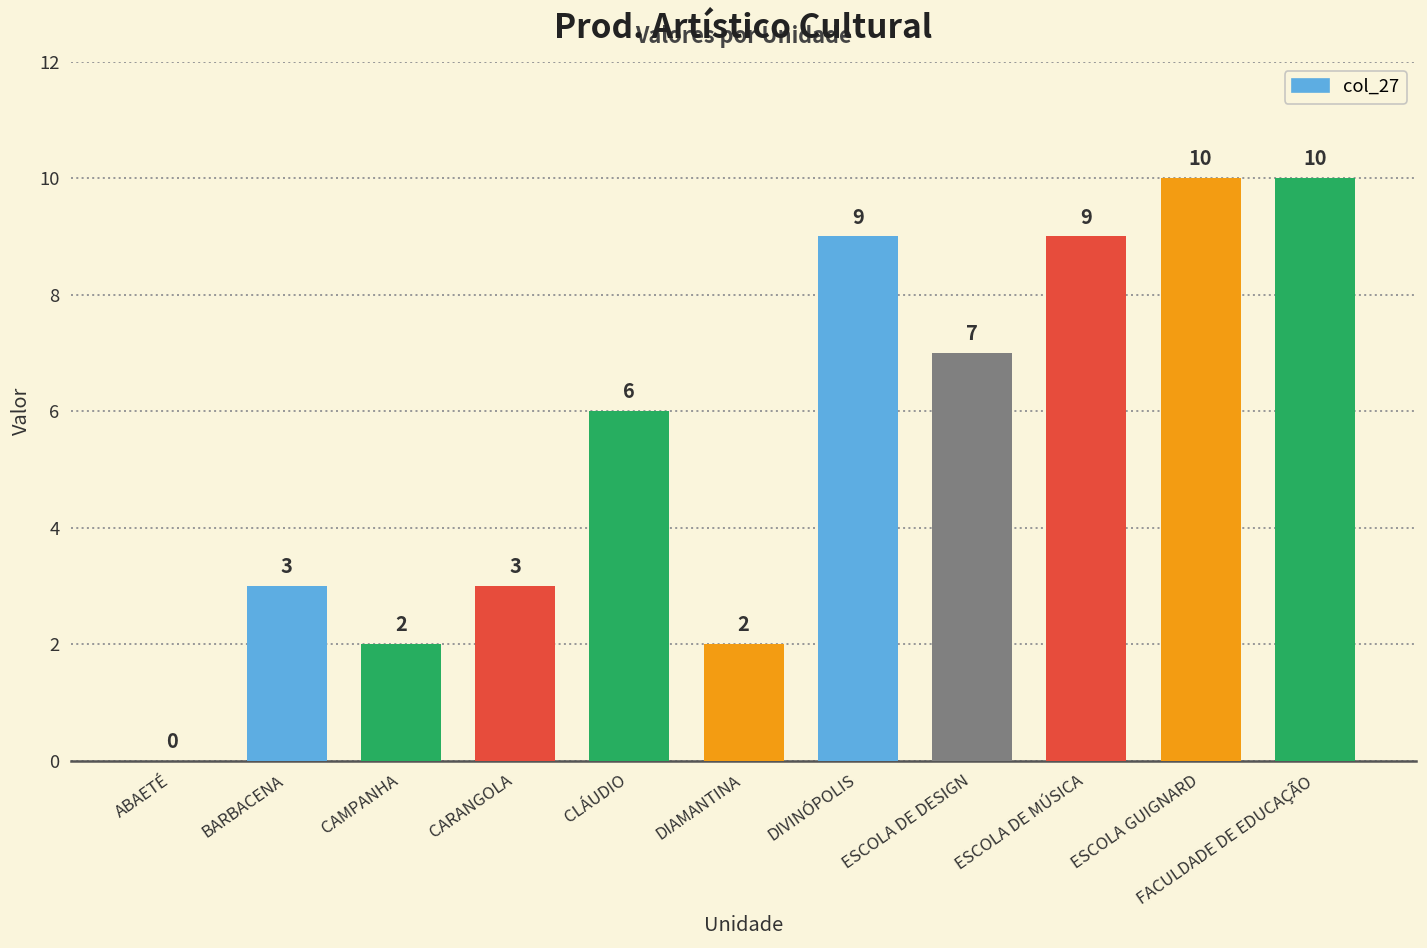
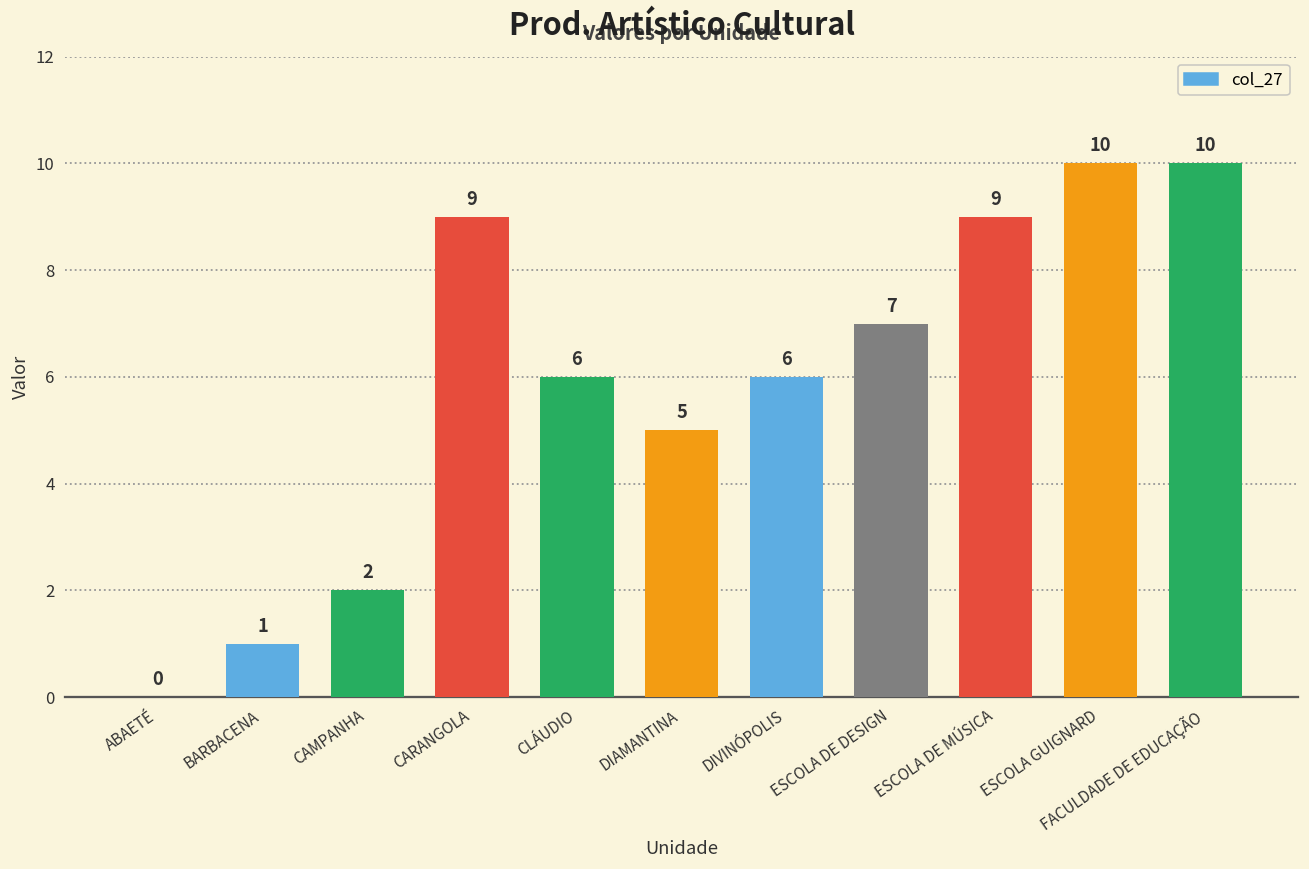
BARBACENA: 3 -> 1
CARANGOLA: 3 -> 9
DIAMANTINA: 2 -> 5
DIVINÓPOLIS: 9 -> 6
